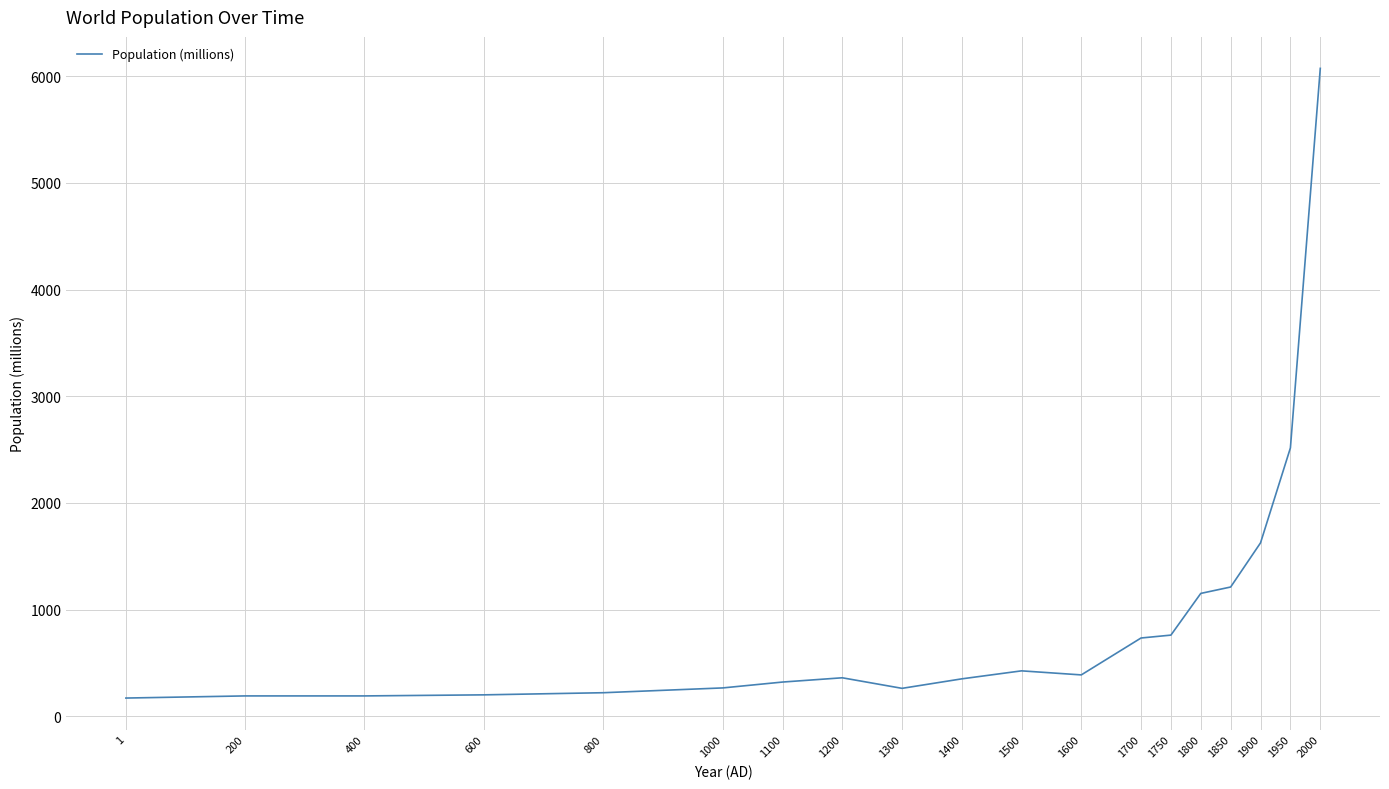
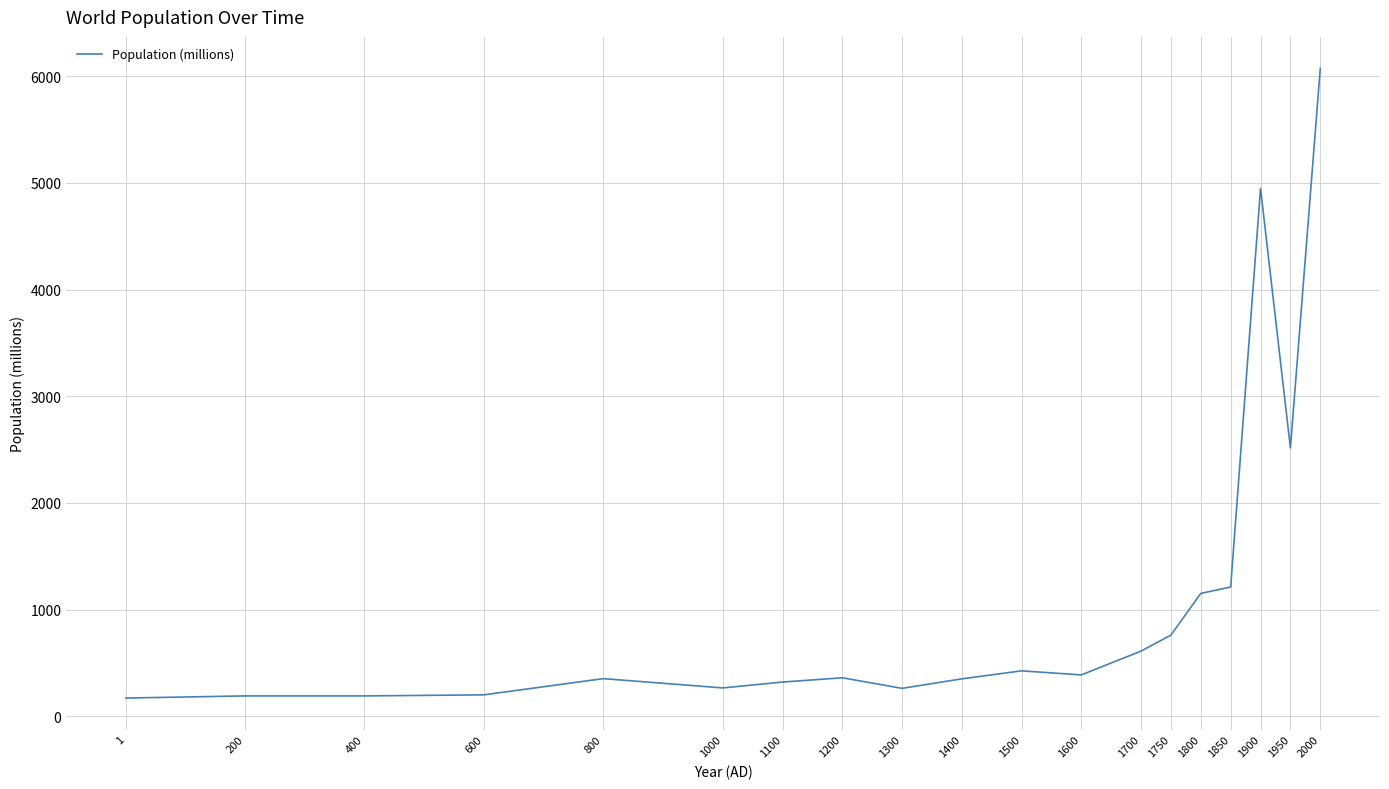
800: 220 -> 350
1700: 730 -> 610
1900: 1630 -> 4950
